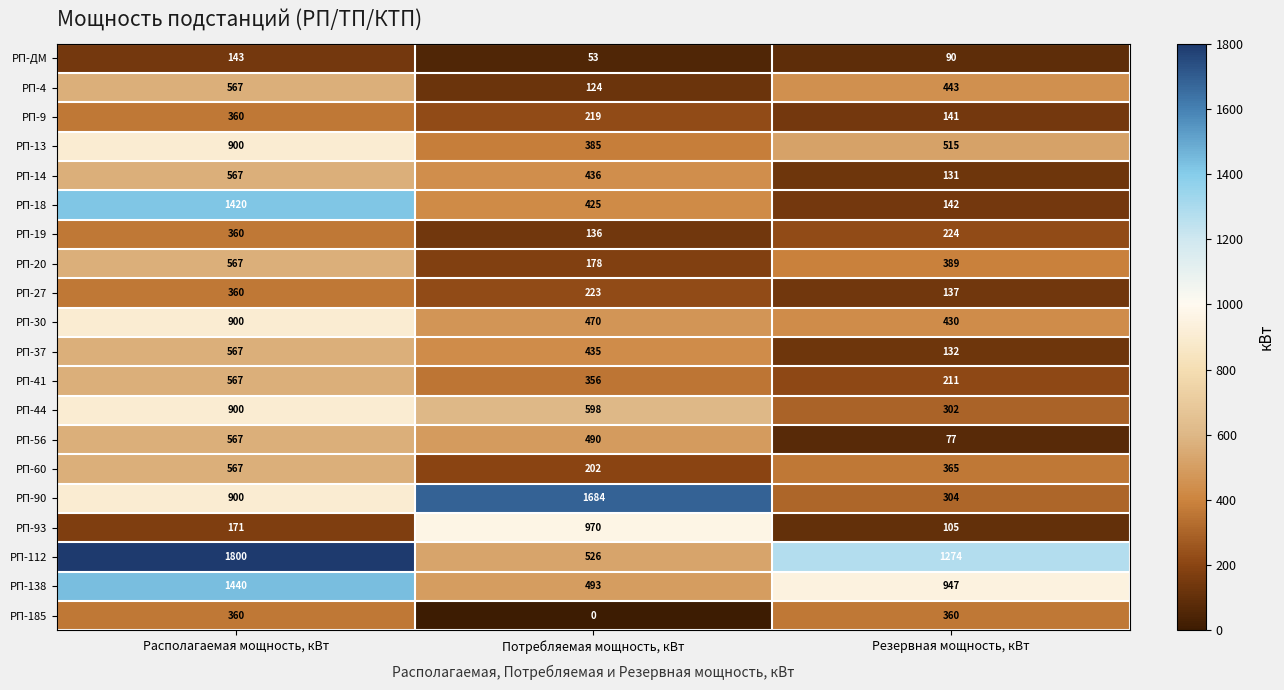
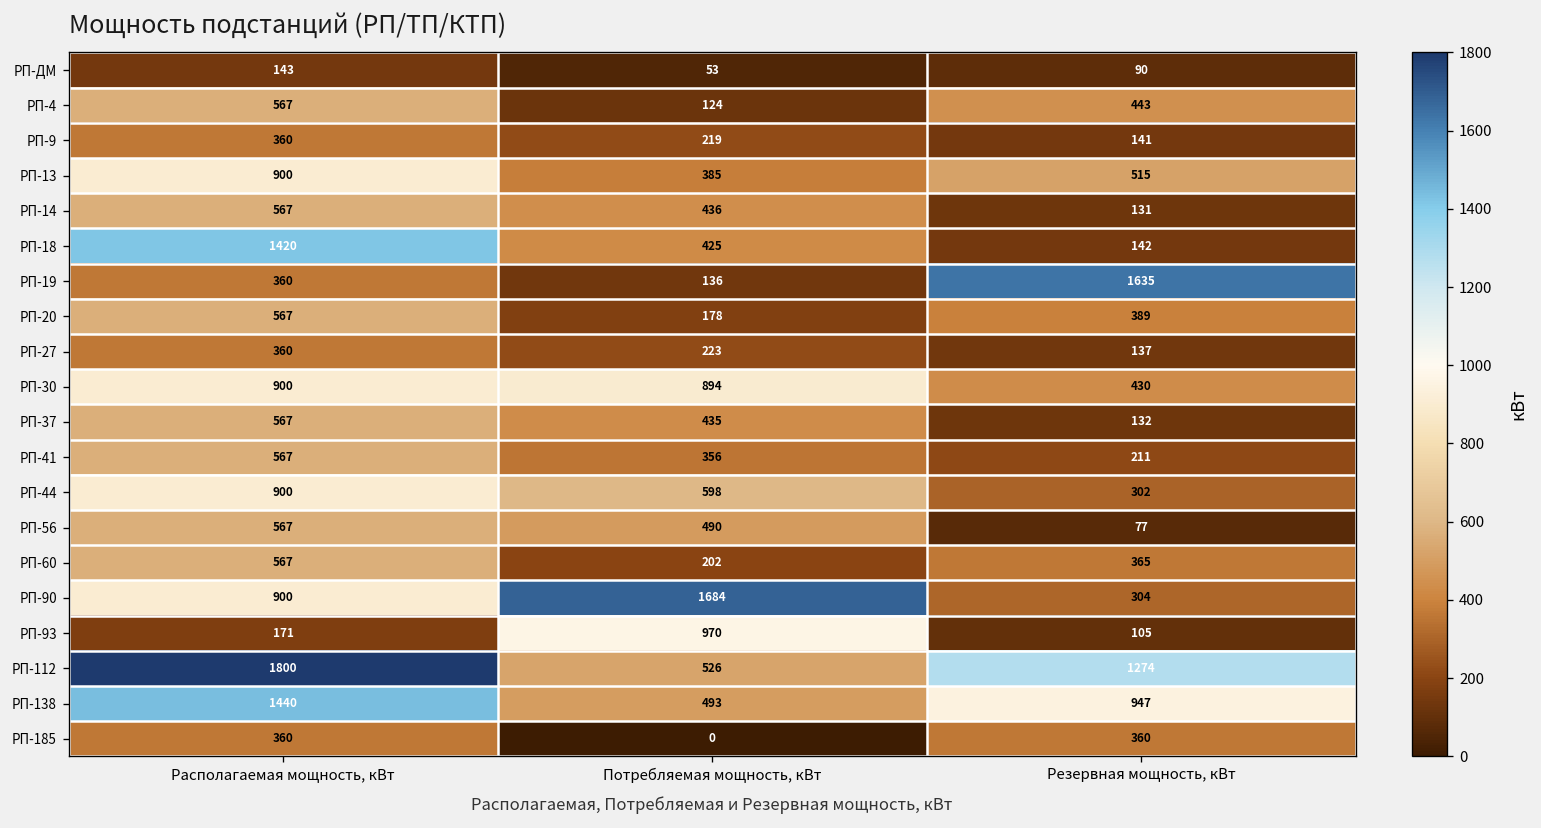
РП-19, Резервная мощность, кВт: 224 -> 1635
РП-30, Потребляемая мощность, кВт: 470 -> 894
